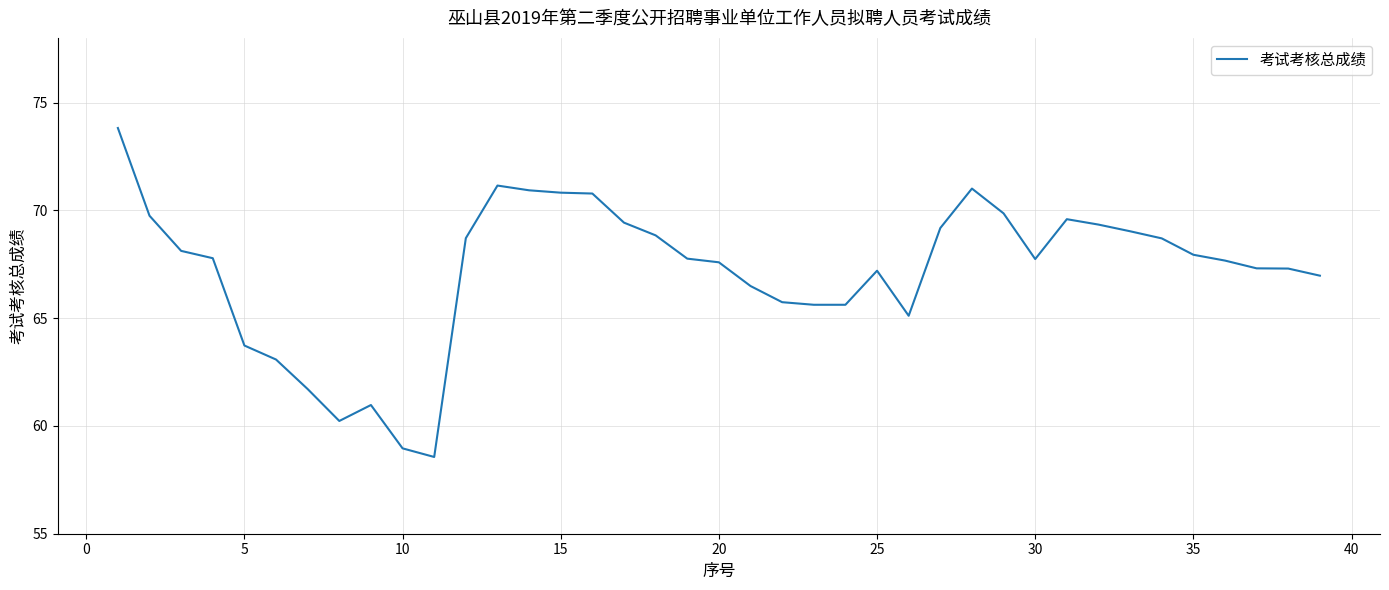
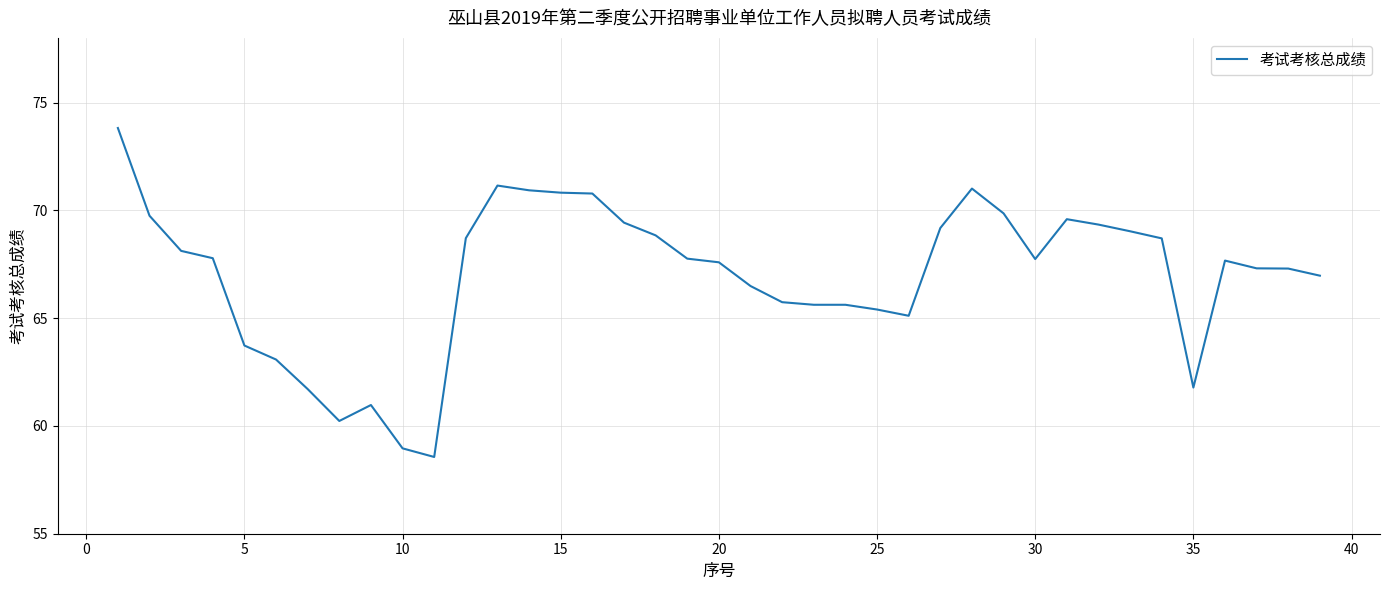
25: 67.2 -> 65.4
35: 67.9 -> 61.8
